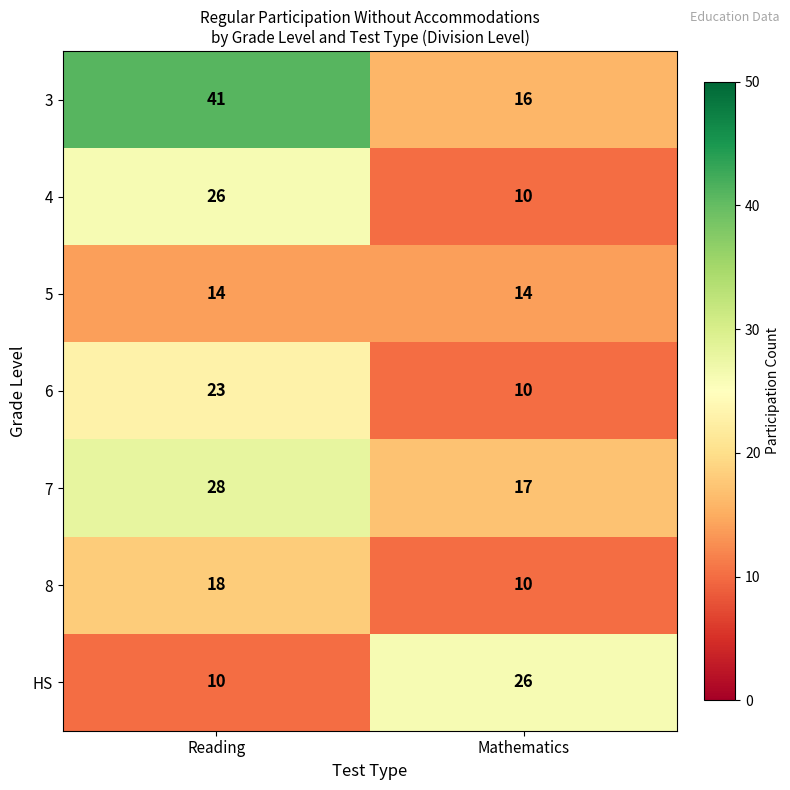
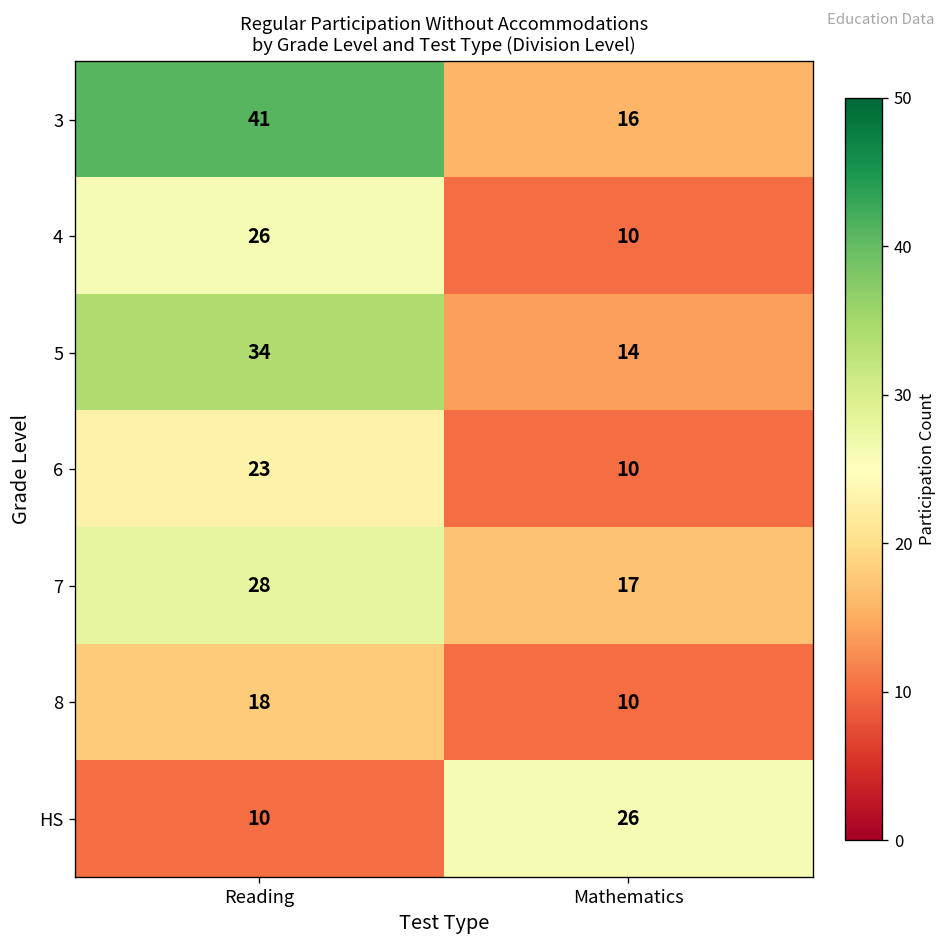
5, Reading: 14 -> 34
